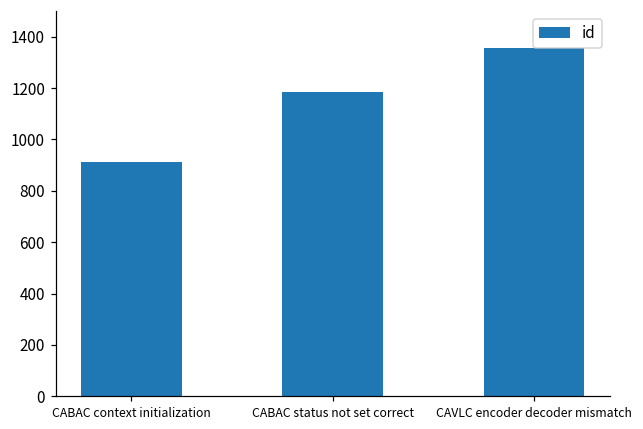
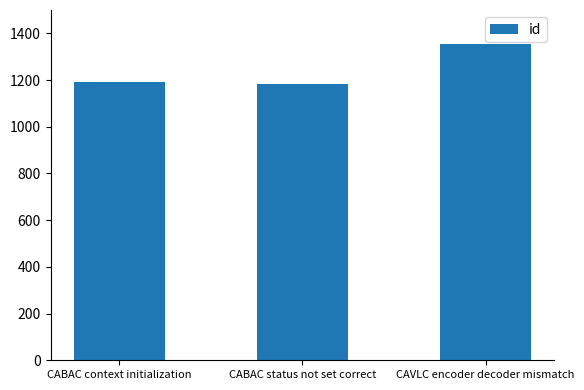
CABAC context initialization: 910 -> 1190
